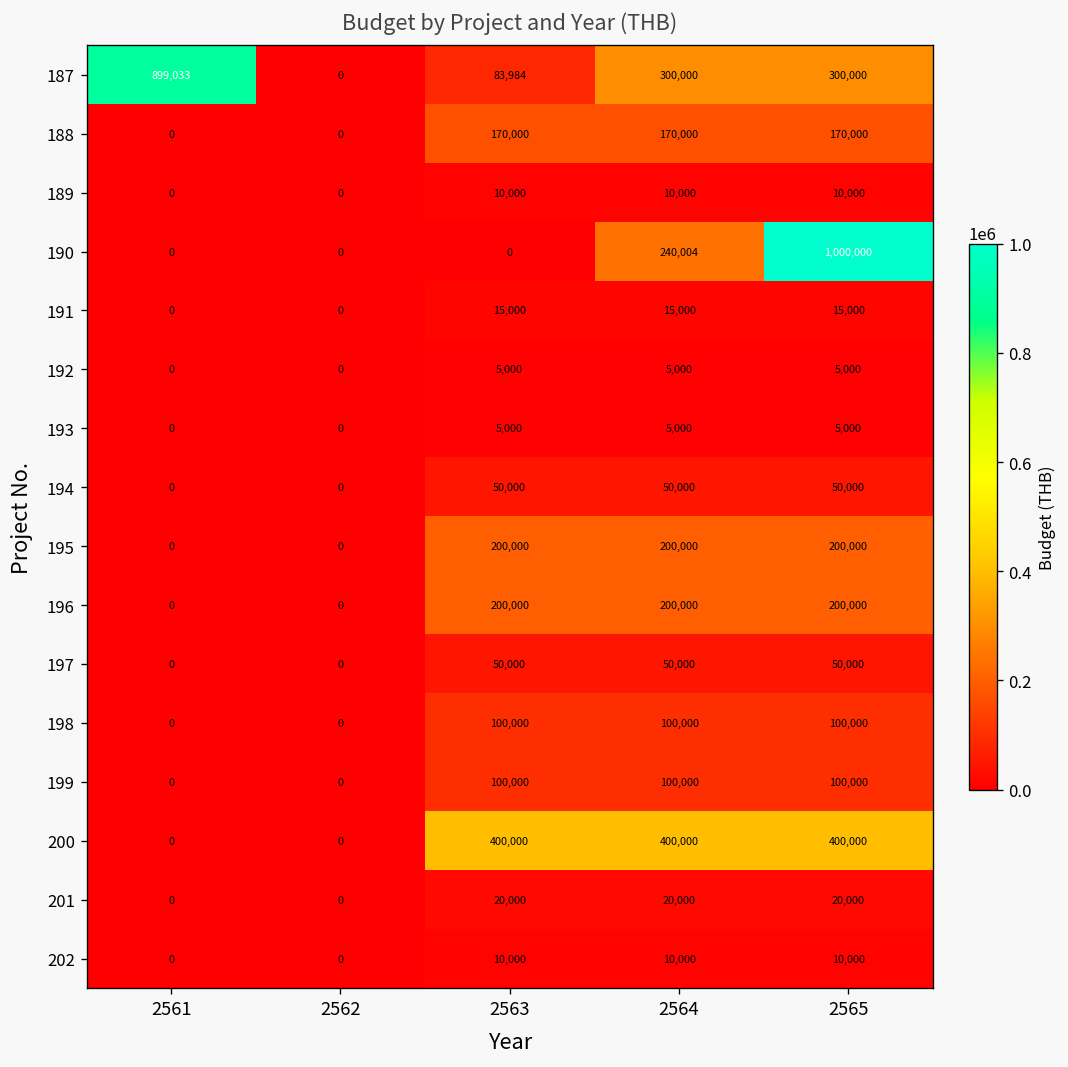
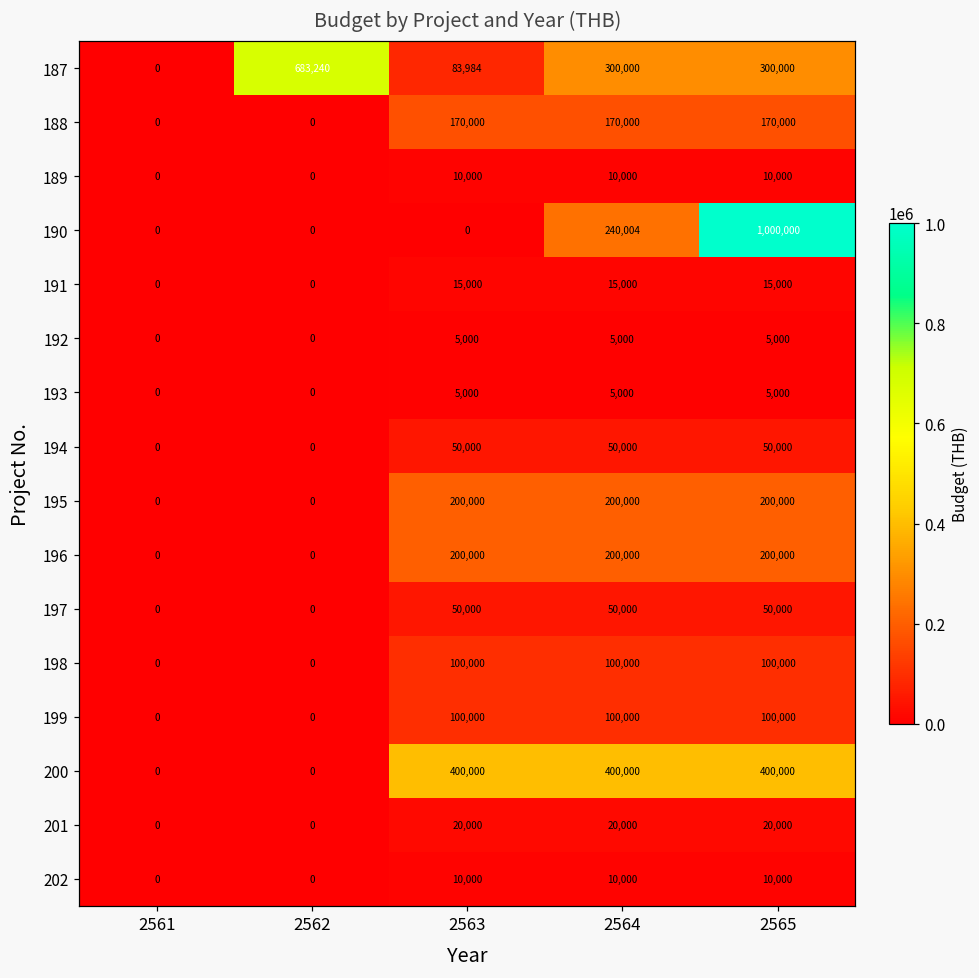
187, 2561: 899,033 -> 0
187, 2562: 0 -> 683,240
